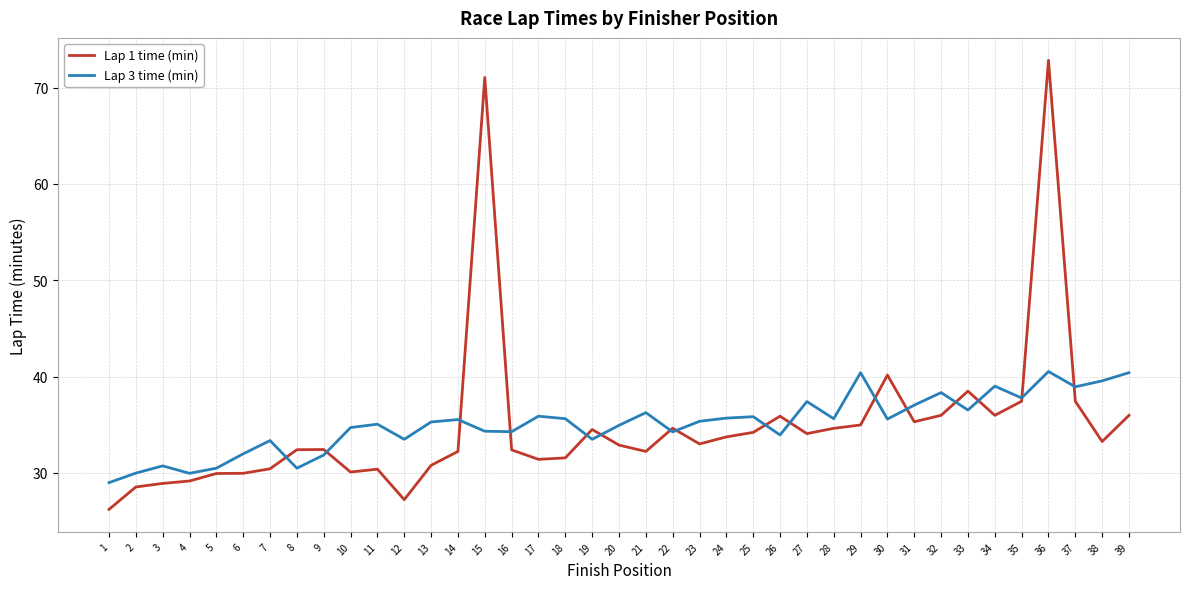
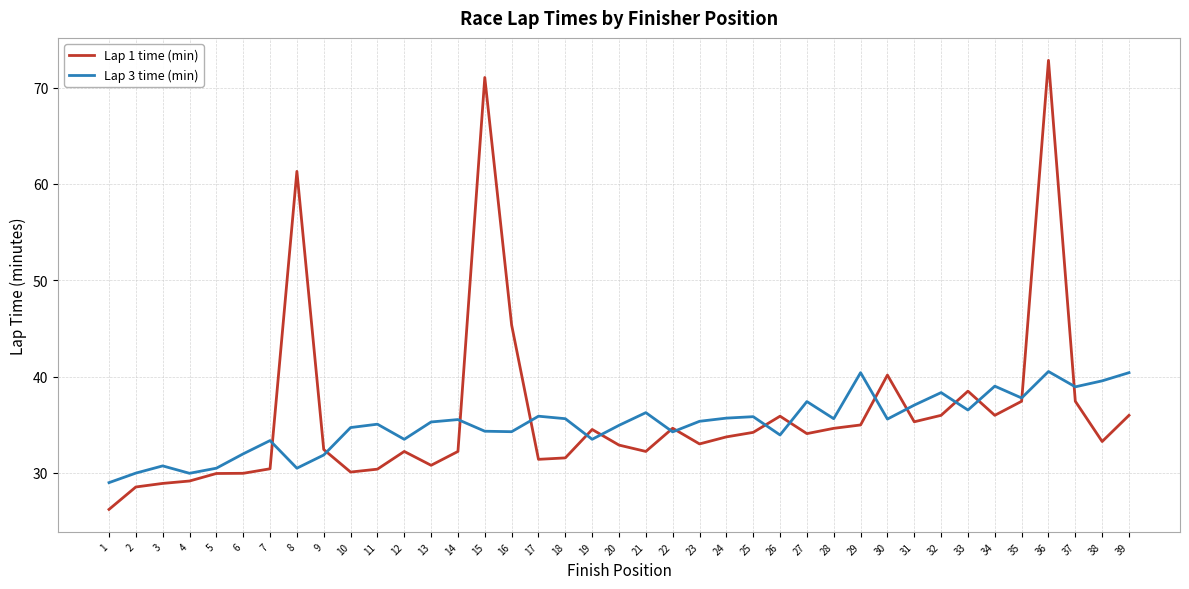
Lap 1 time (min), 8: 32 -> 61
Lap 1 time (min), 12: 27 -> 32
Lap 1 time (min), 16: 32 -> 45
